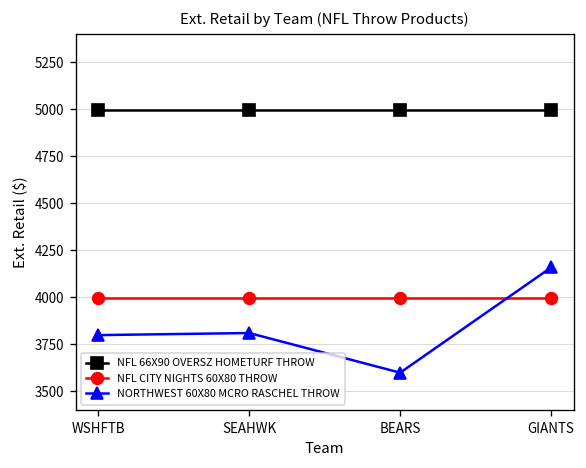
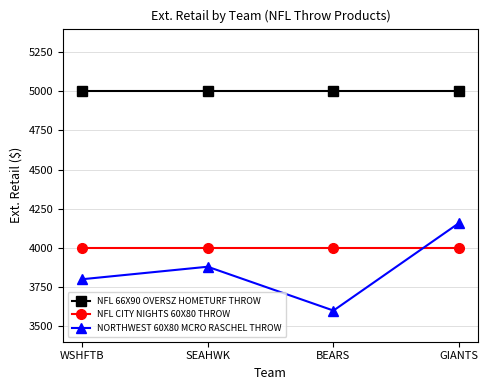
NORTHWEST 60X80 MCRO RASCHEL THROW, SEAHWK: 3810 -> 3880
